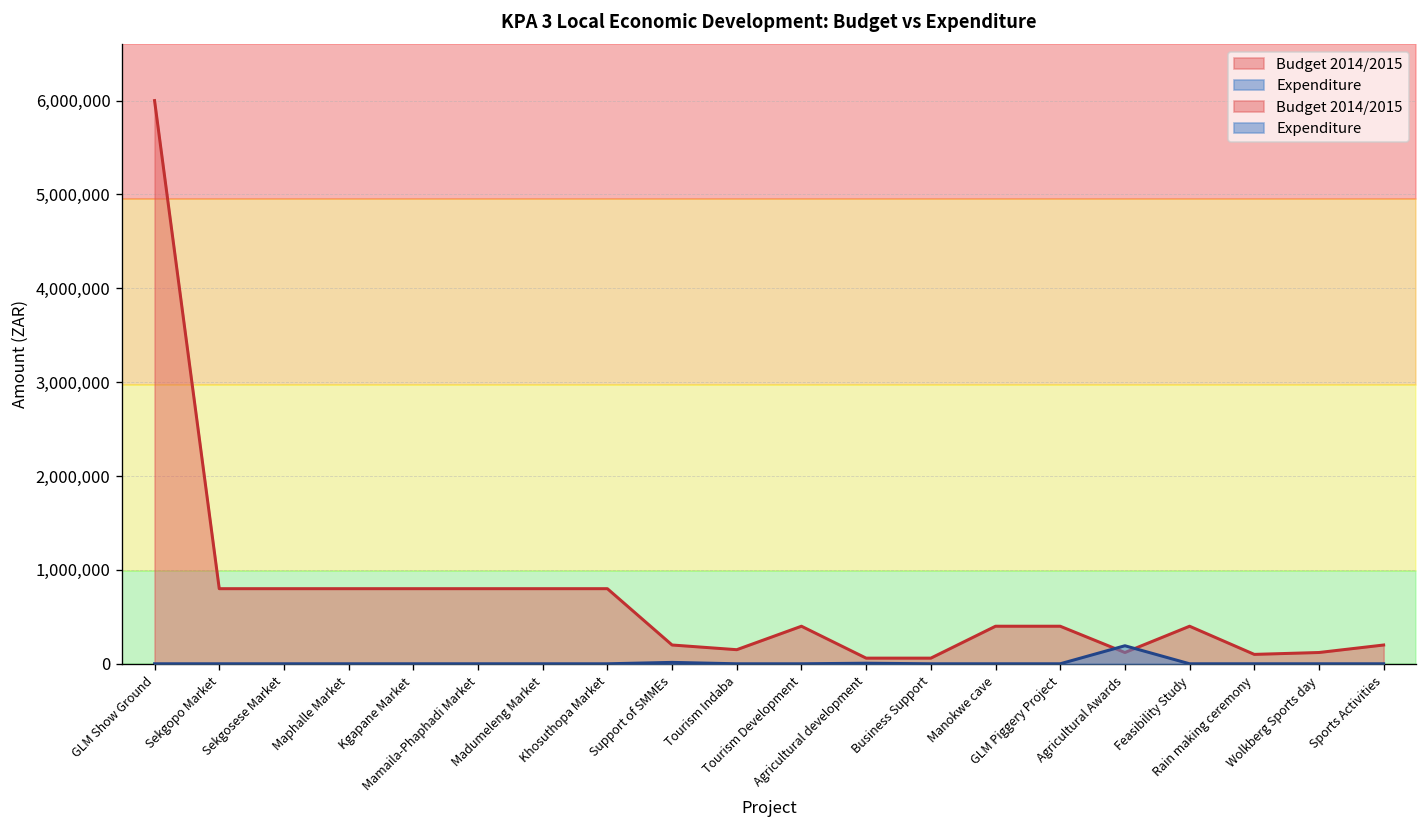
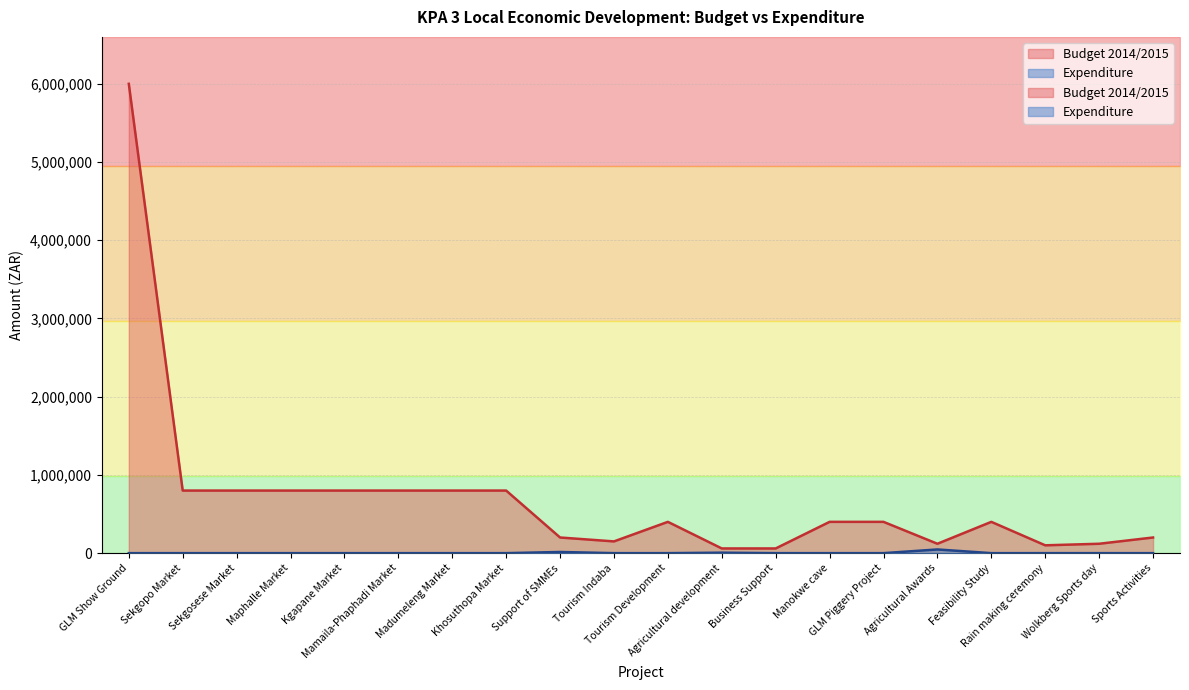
Expenditure, Agricultural Awards: 200,000 -> 0
